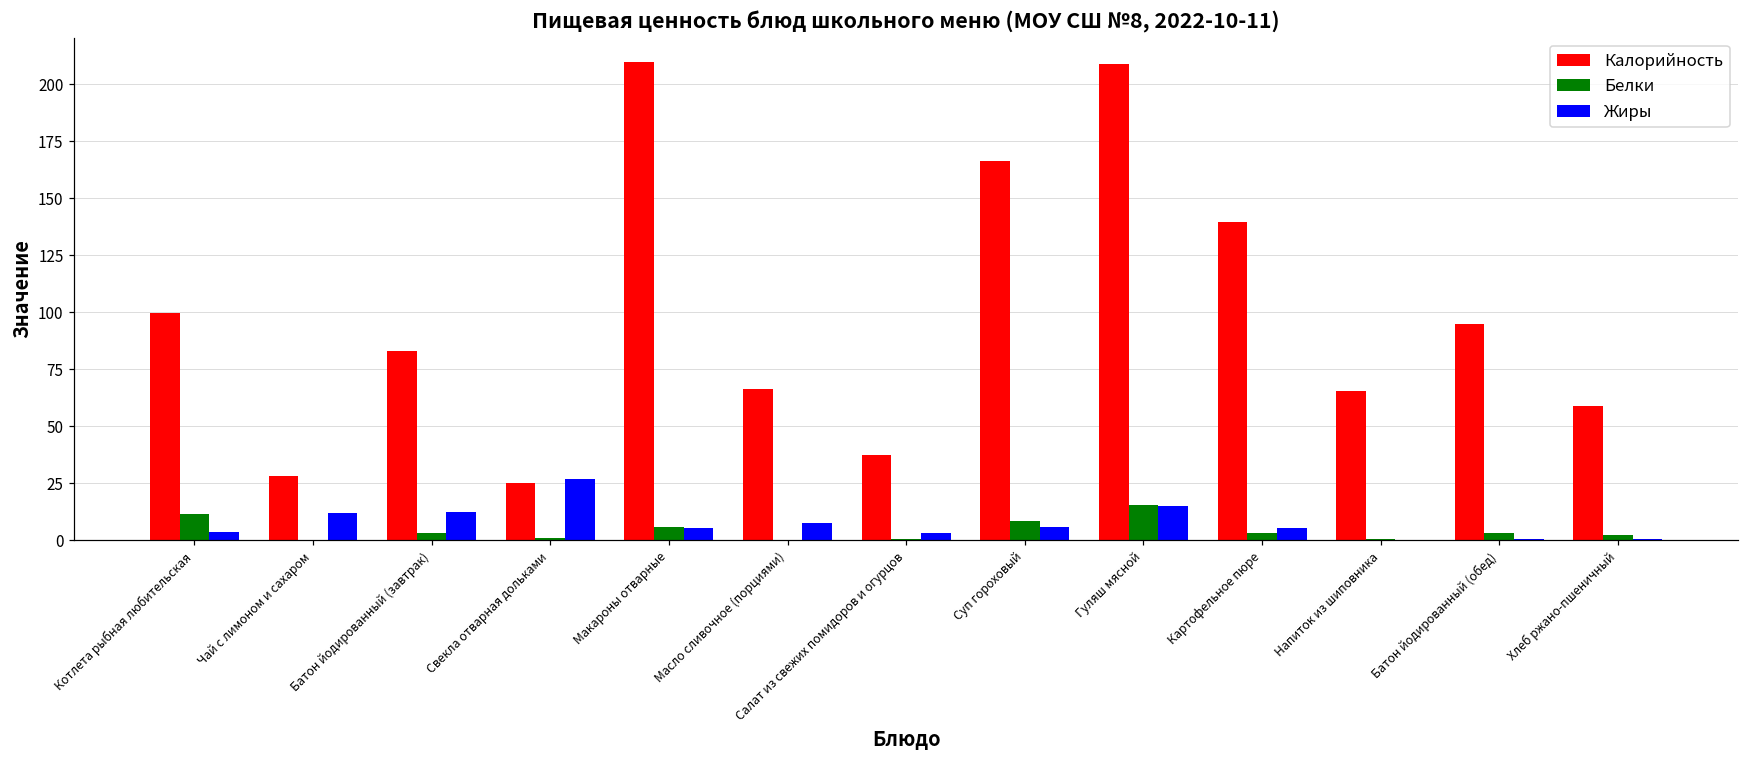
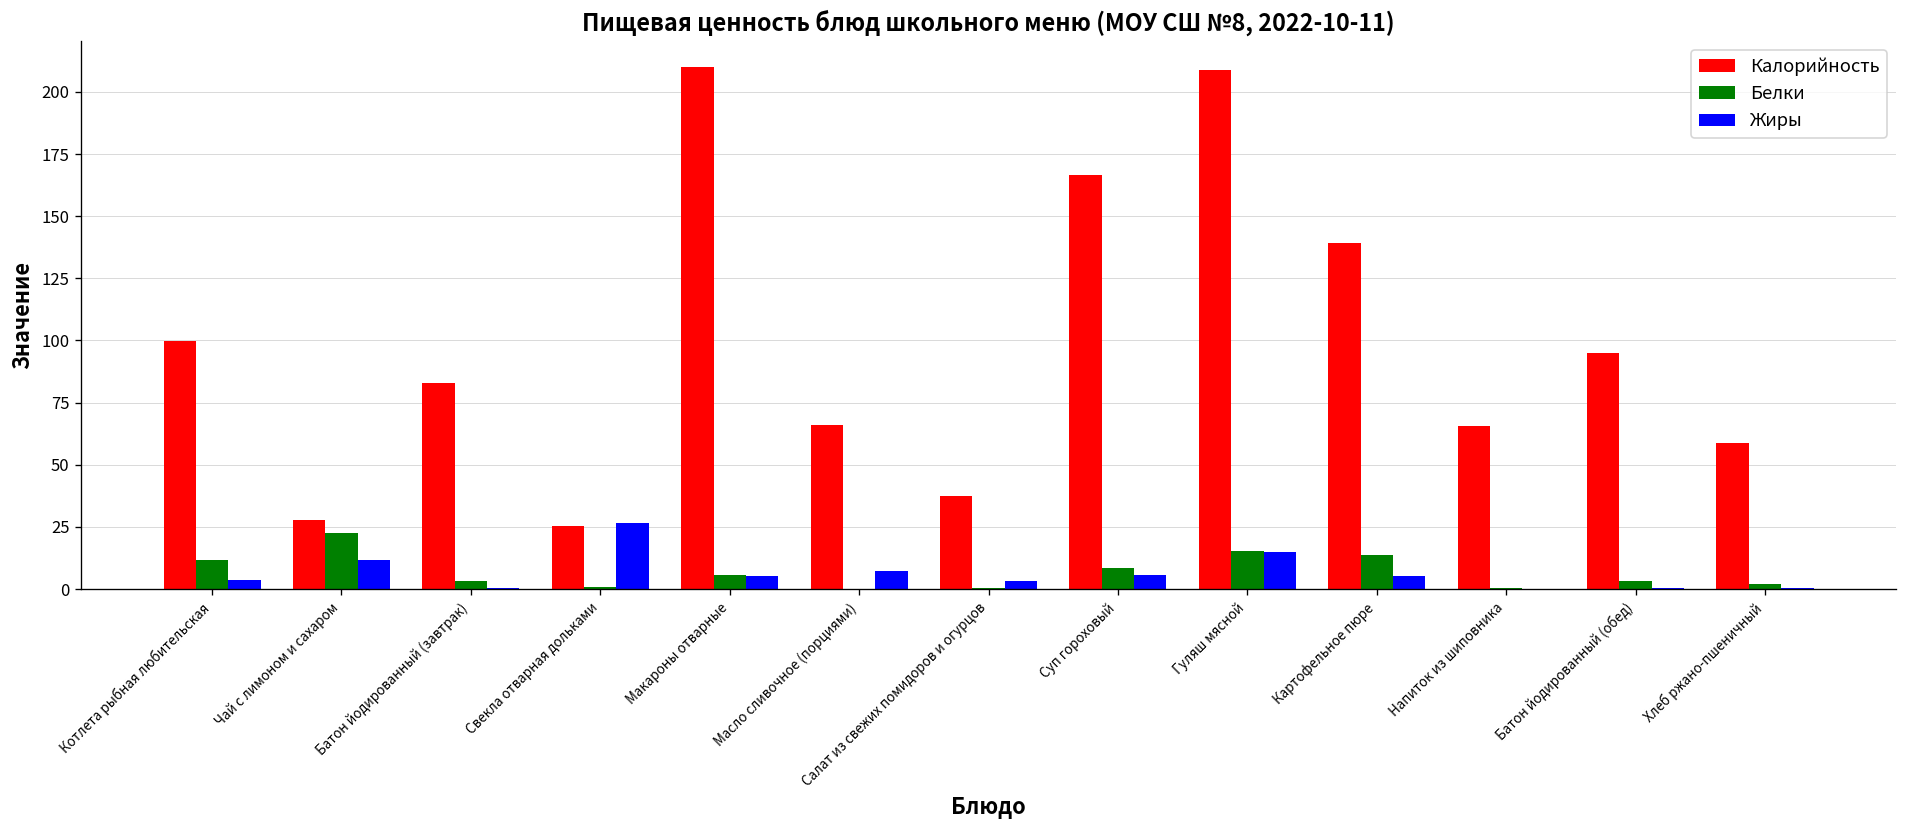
Белки, Чай с лимоном и сахаром: 0 -> 23
Жиры, Батон йодированный (завтрак): 12 -> 0
Белки, Картофельное пюре: 3 -> 14
